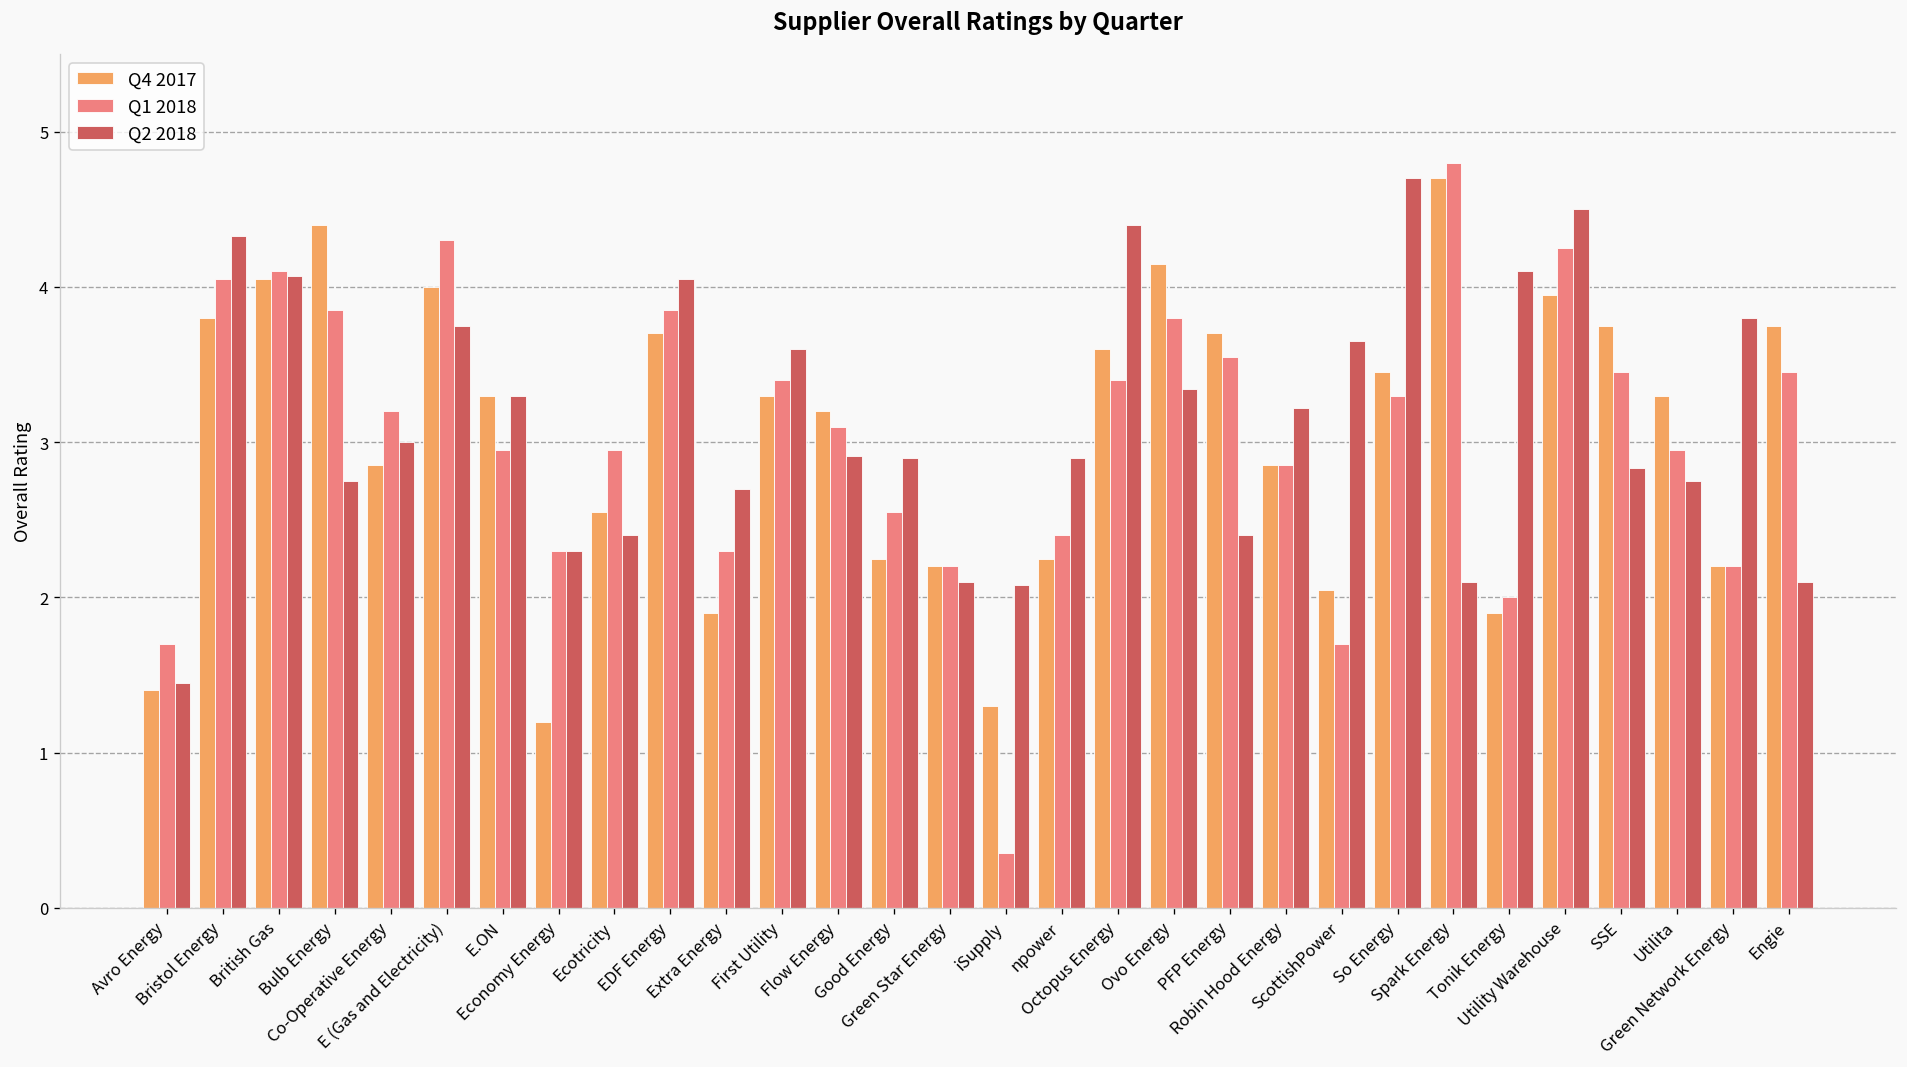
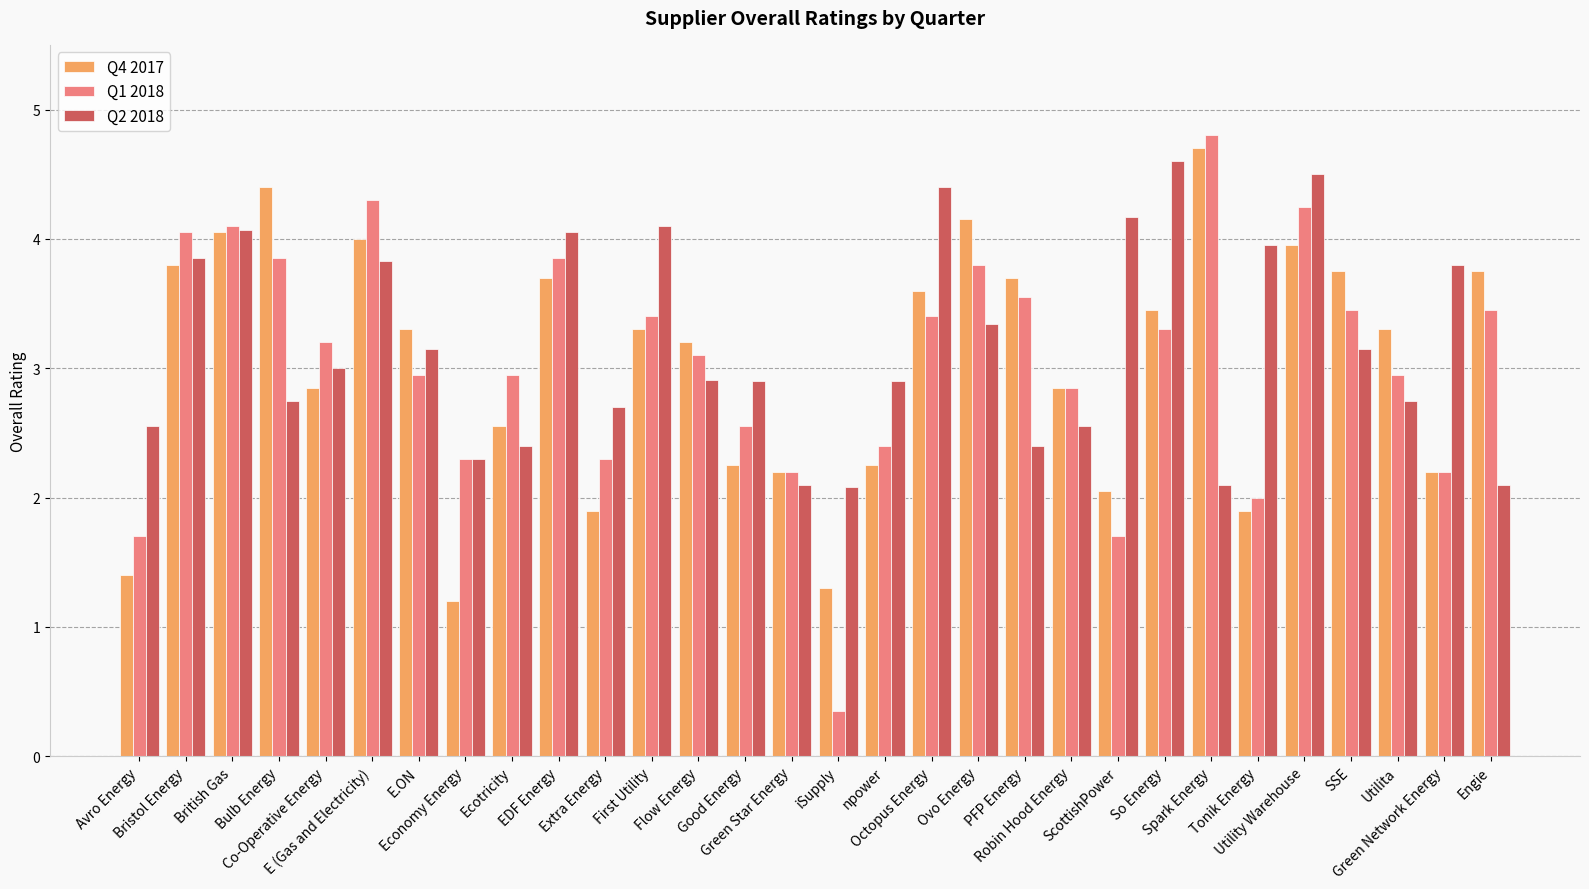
Q2 2018, Avro Energy: 1.45 -> 2.55
Q2 2018, Bristol Energy: 4.33 -> 3.85
Q2 2018, E (Gas and Electricity): 3.75 -> 3.83
Q2 2018, E.ON: 3.30 -> 3.15
Q2 2018, First Utility: 3.6 -> 4.1
Q2 2018, Robin Hood Energy: 3.22 -> 2.55
Q2 2018, ScottishPower: 3.65 -> 4.17
Q2 2018, So Energy: 4.7 -> 4.6
Q2 2018, Tonik Energy: 4.10 -> 3.95
Q2 2018, SSE: 2.83 -> 3.15
